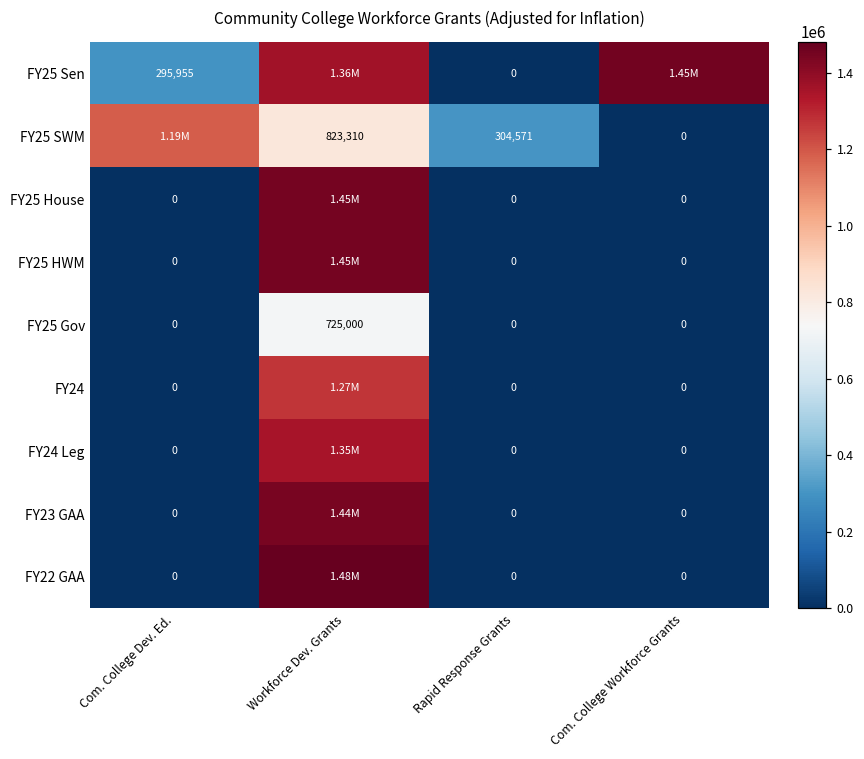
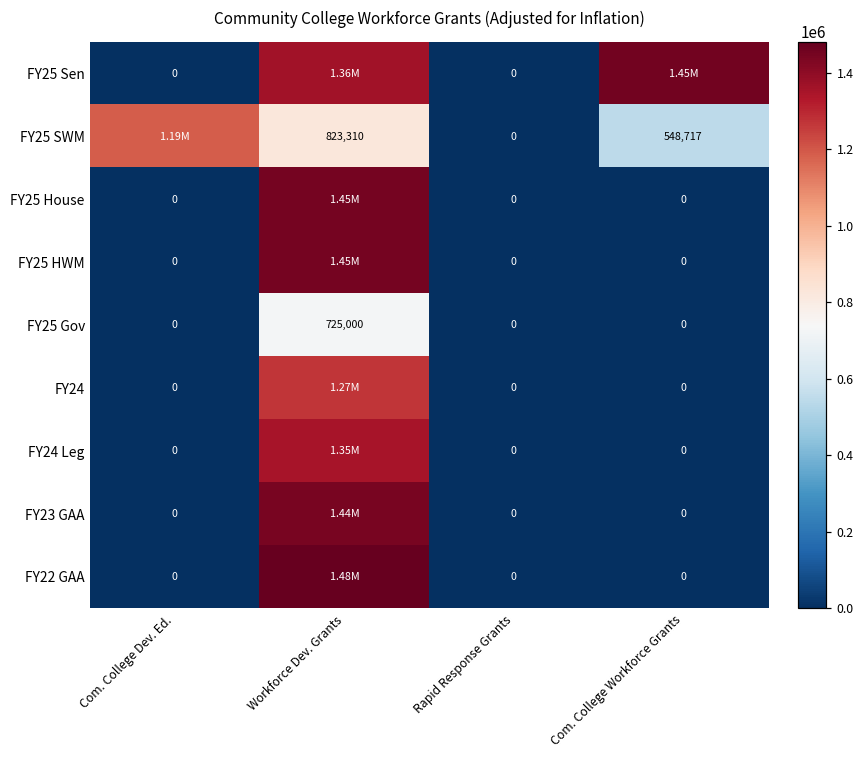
FY25 Sen, Com. College Dev. Ed.: 295,955 -> 0
FY25 SWM, Rapid Response Grants: 304,571 -> 0
FY25 SWM, Com. College Workforce Grants: 0 -> 548,717
